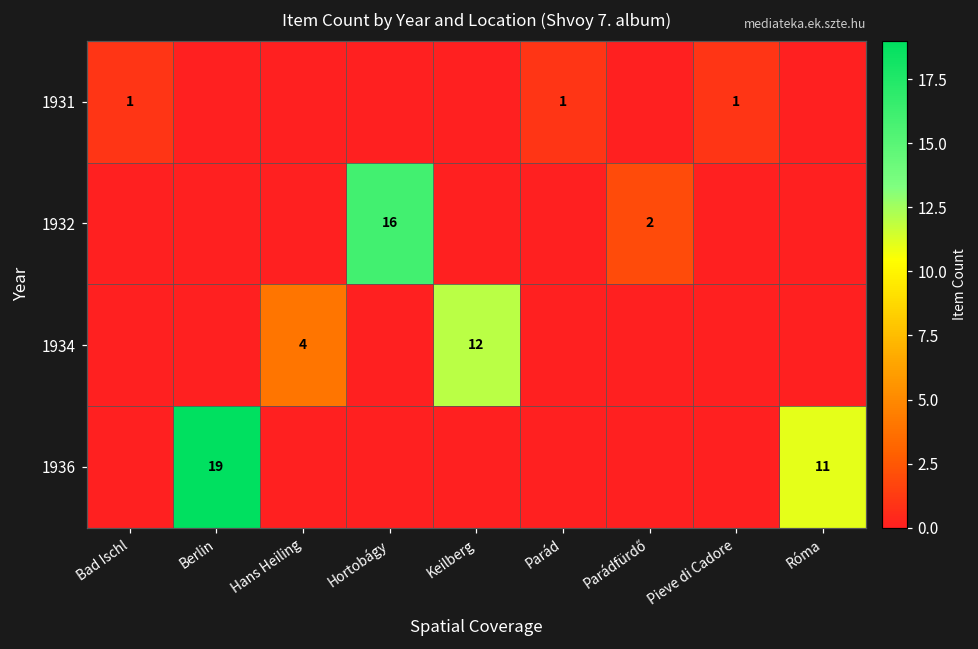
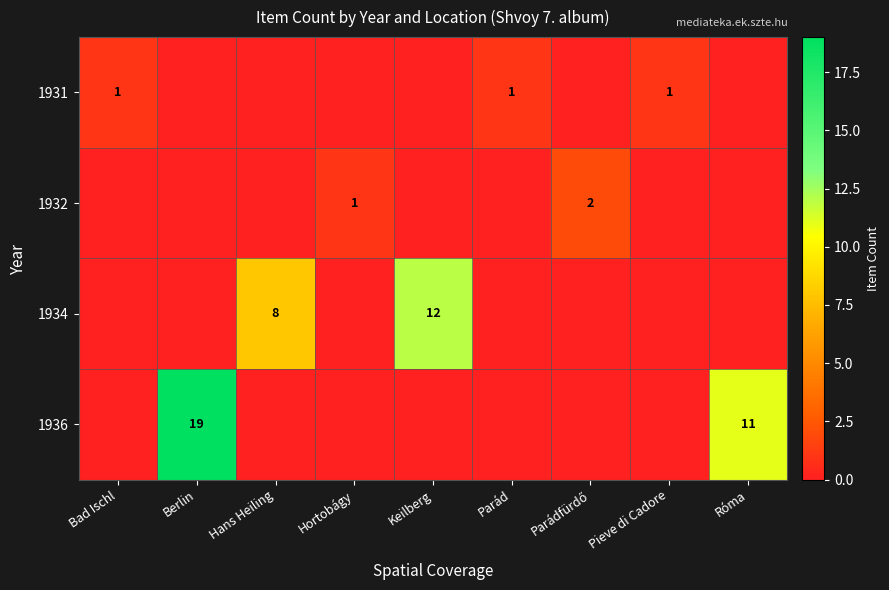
1932, Hortobágy: 16 -> 1
1934, Hans Heiling: 4 -> 8
